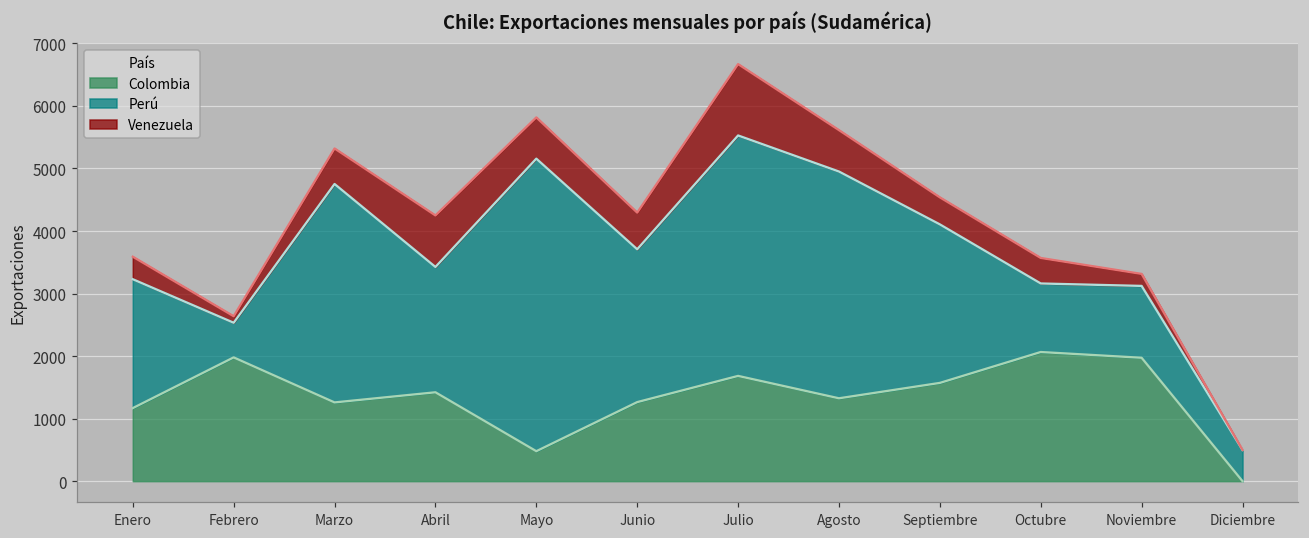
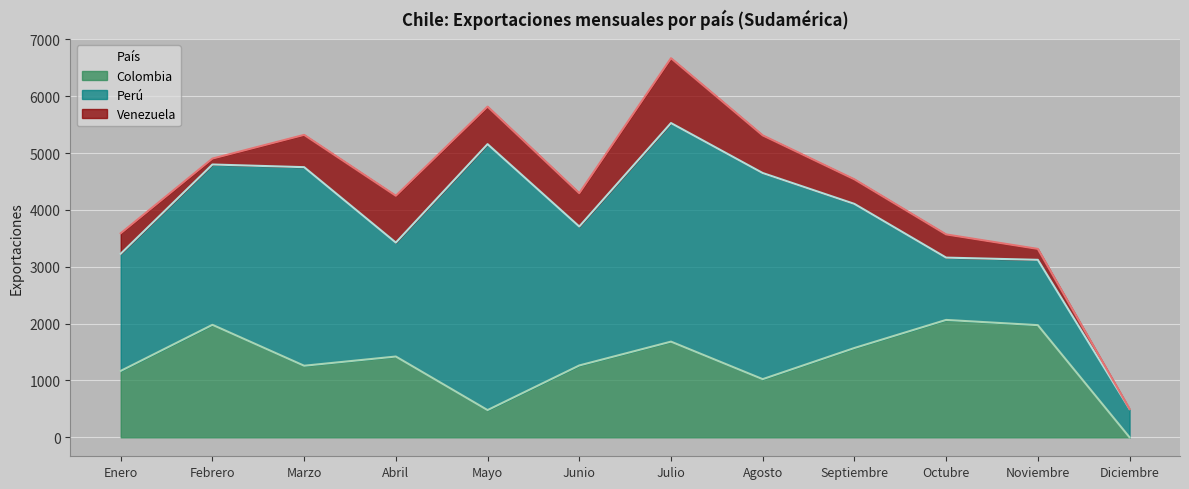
Perú, Febrero: 600 -> 2800
Colombia, Agosto: 1300 -> 1000
